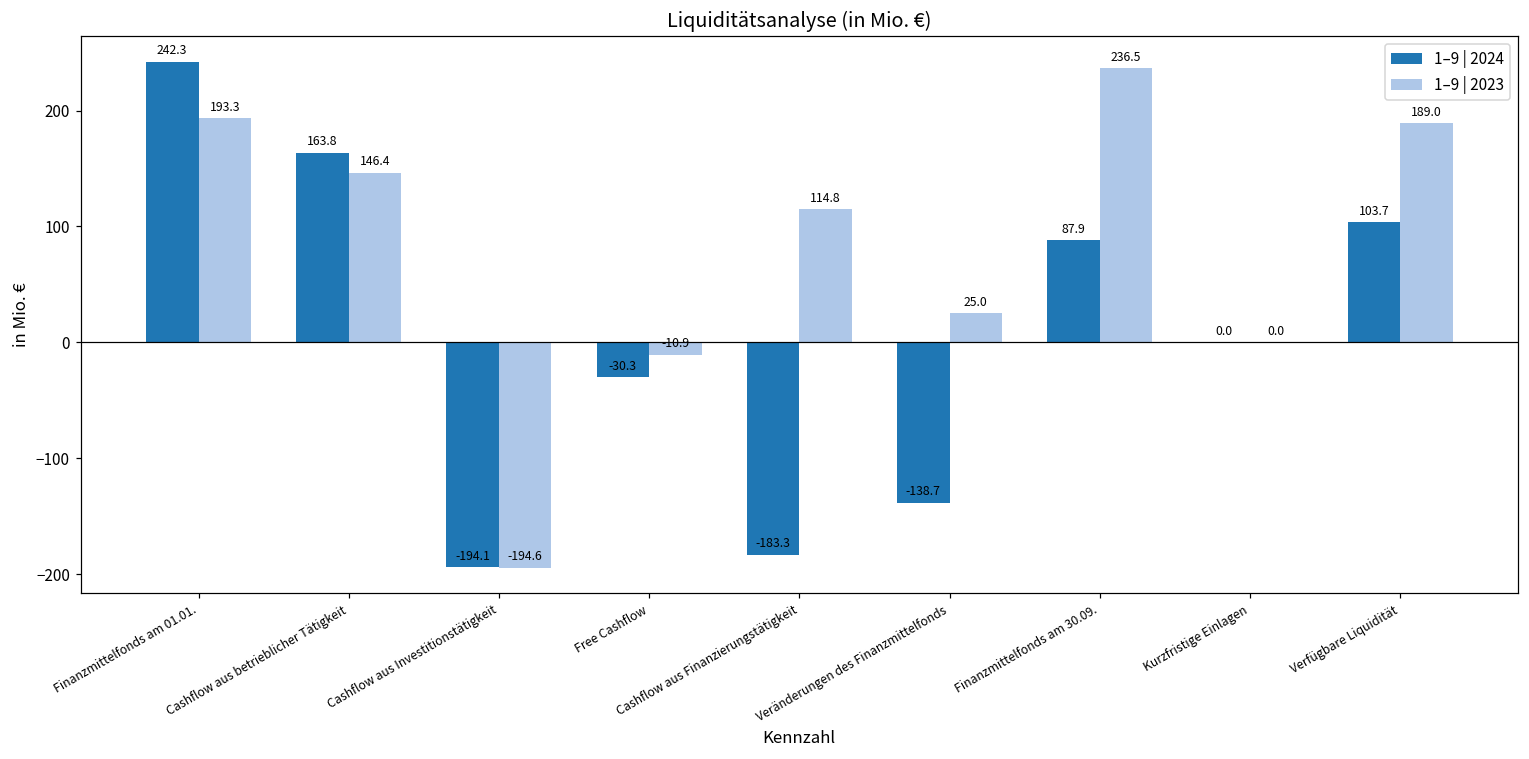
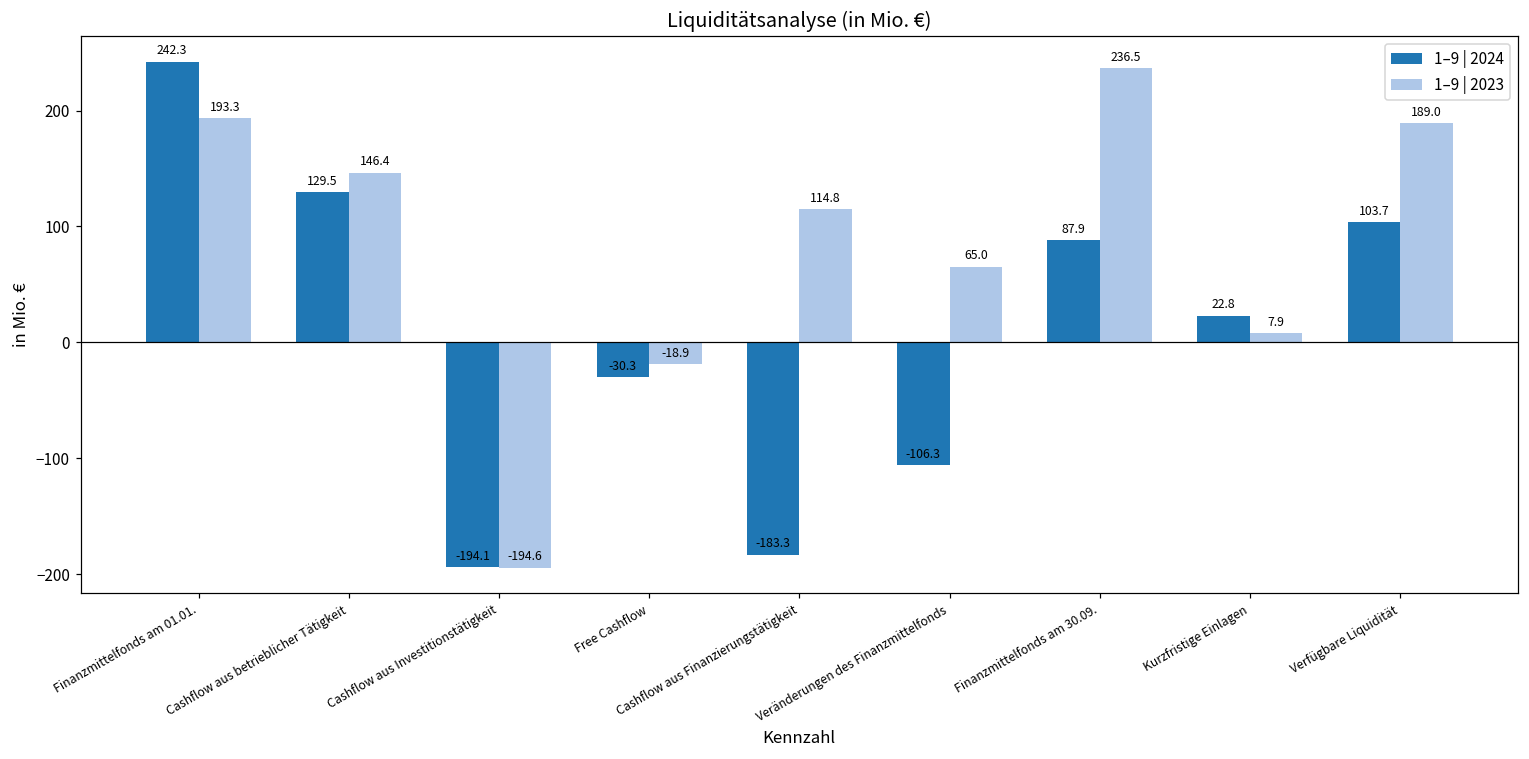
1–9 | 2024, Cashflow aus betrieblicher Tätigkeit: 163.8 -> 129.5
1–9 | 2023, Free Cashflow: -10.9 -> -18.9
1–9 | 2024, Veränderungen des Finanzmittelfonds: -138.7 -> -106.3
1–9 | 2023, Veränderungen des Finanzmittelfonds: 25.0 -> 65.0
1–9 | 2024, Kurzfristige Einlagen: 0.0 -> 22.8
1–9 | 2023, Kurzfristige Einlagen: 0.0 -> 7.9
